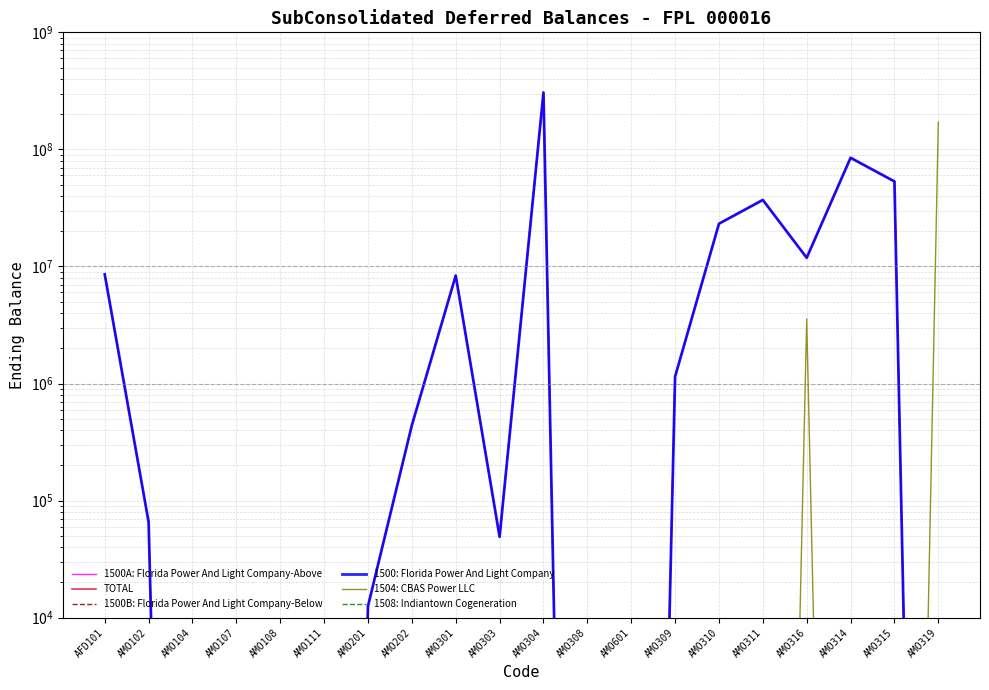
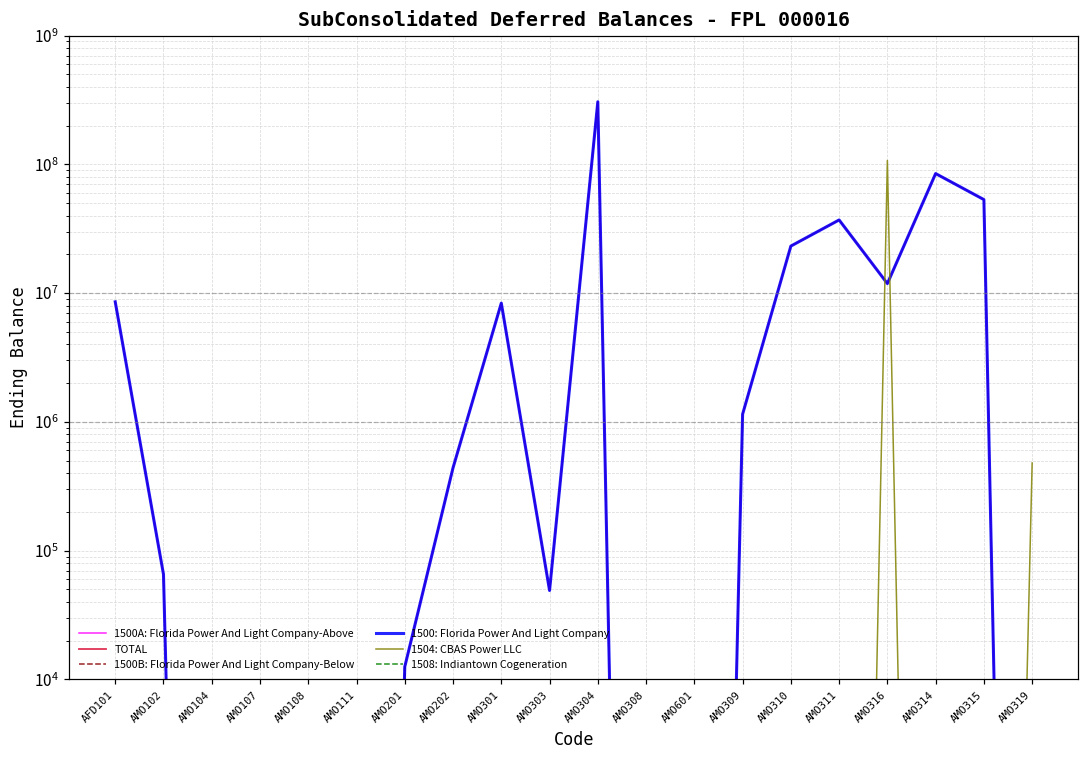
1504: CBAS Power LLC, AMO316: 3600000 -> 110000000
1504: CBAS Power LLC, AMO319: 170000000 -> 480000
